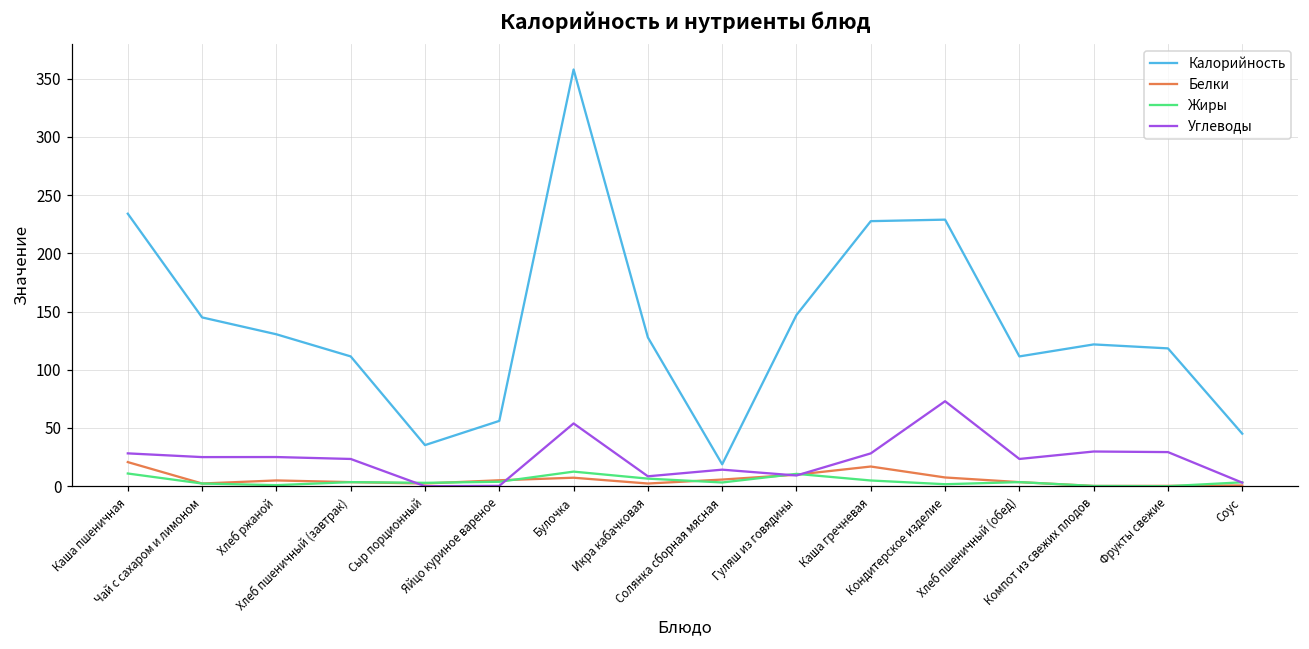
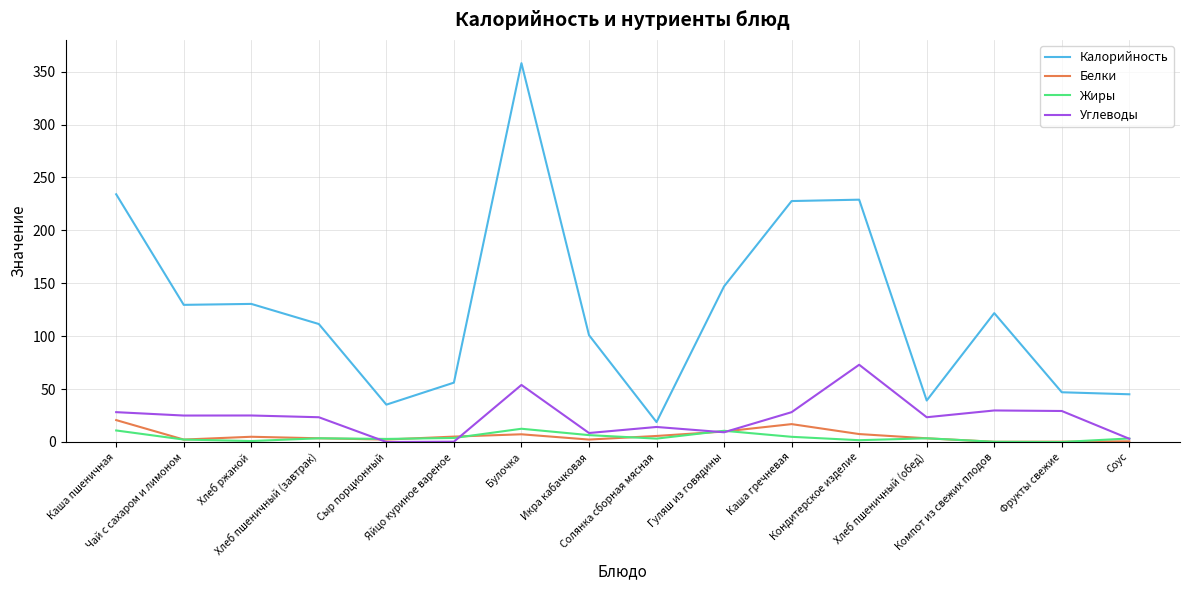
Калорийность, Чай с сахаром и лимоном: 145 -> 130
Калорийность, Икра кабачковая: 128 -> 101
Калорийность, Хлеб пшеничный (обед): 112 -> 39
Калорийность, Фрукты свежие: 118 -> 47
